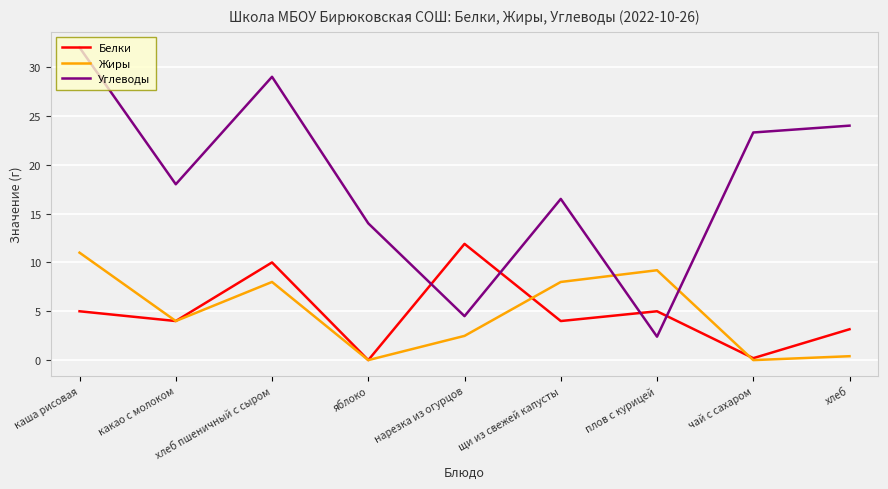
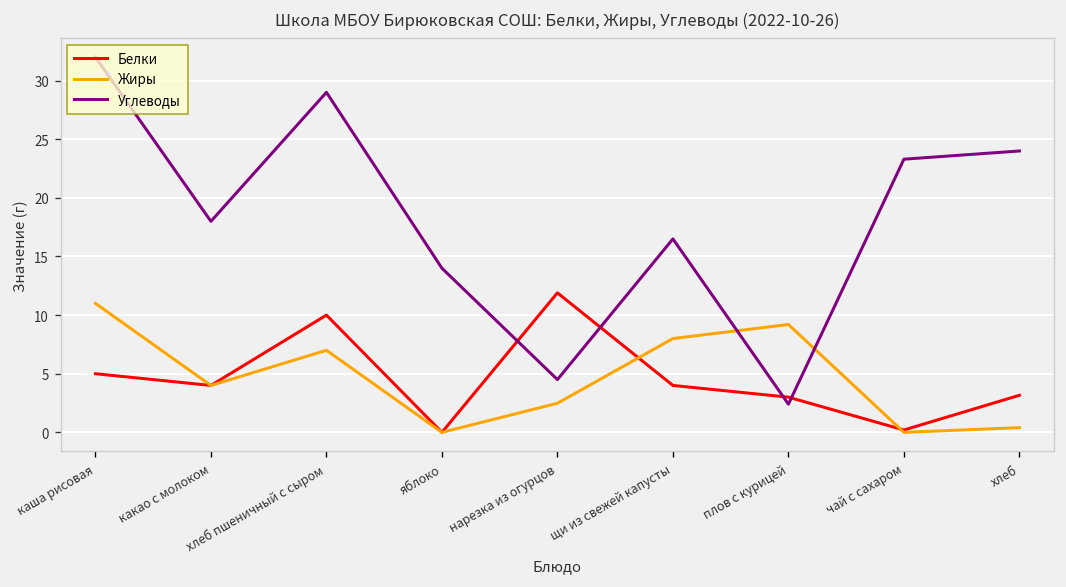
Жиры, хлеб пшеничный с сыром: 8 -> 7
Белки, плов с курицей: 5 -> 3
